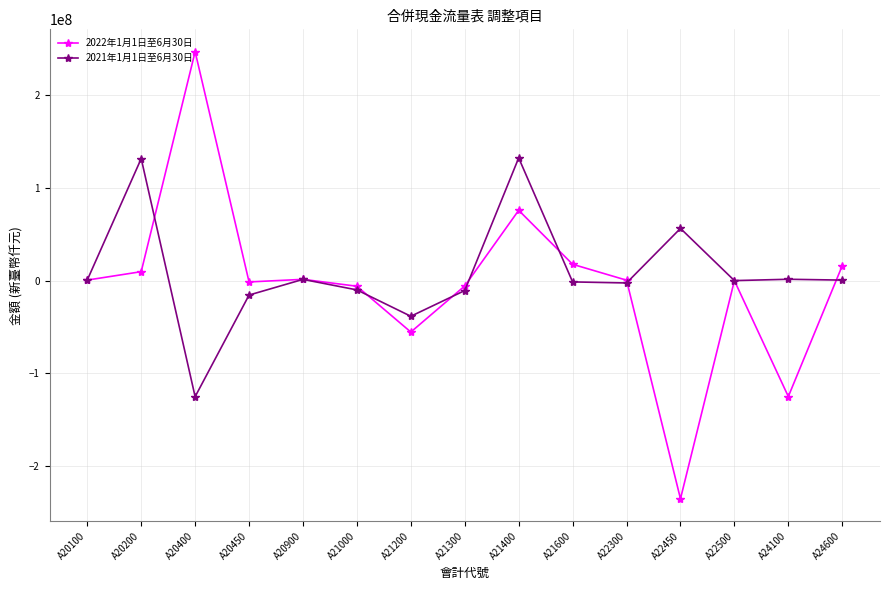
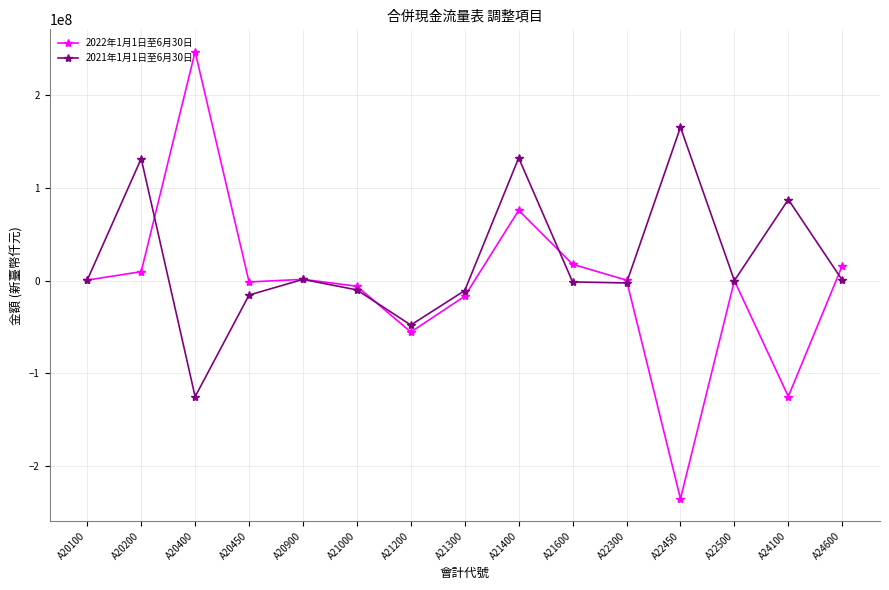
2021年1月1日至6月30日, A21200: -40000000 -> -50000000
2022年1月1日至6月30日, A21300: -10000000 -> -20000000
2021年1月1日至6月30日, A22450: 60000000 -> 170000000
2021年1月1日至6月30日, A24100: 0 -> 90000000
